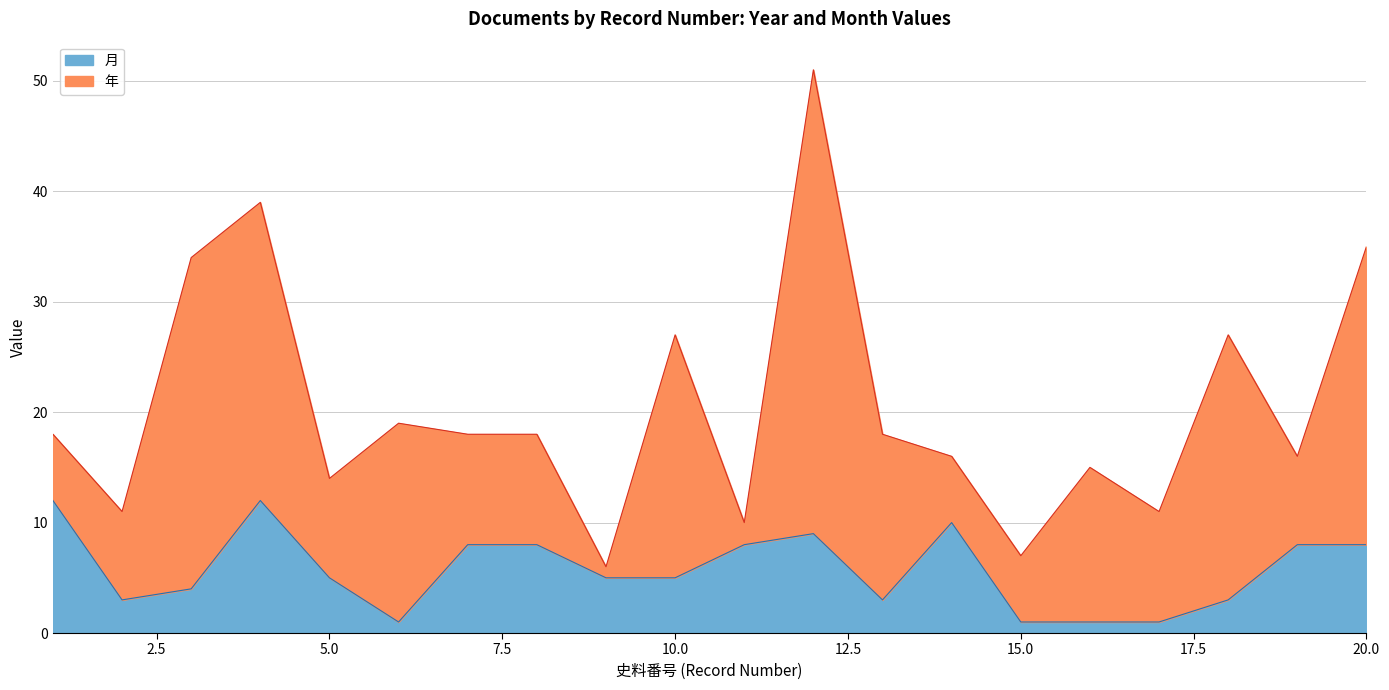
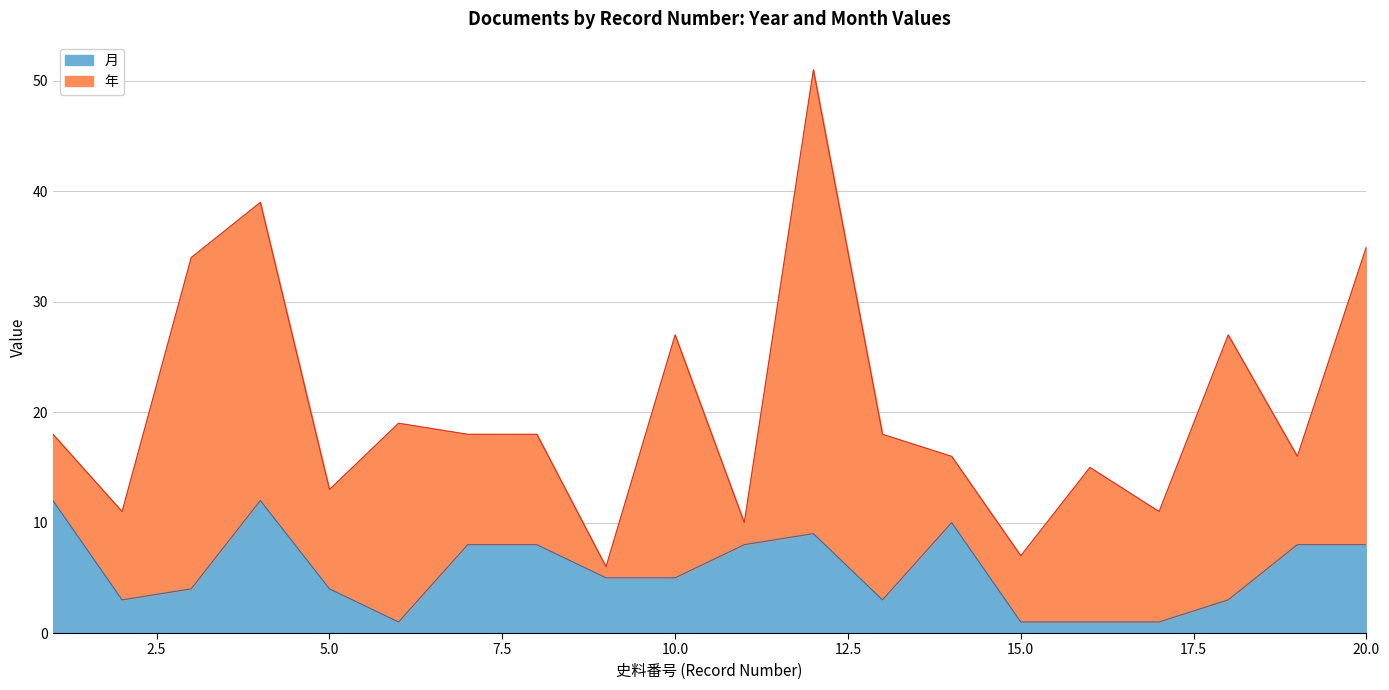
月, 5.0: 5 -> 4
